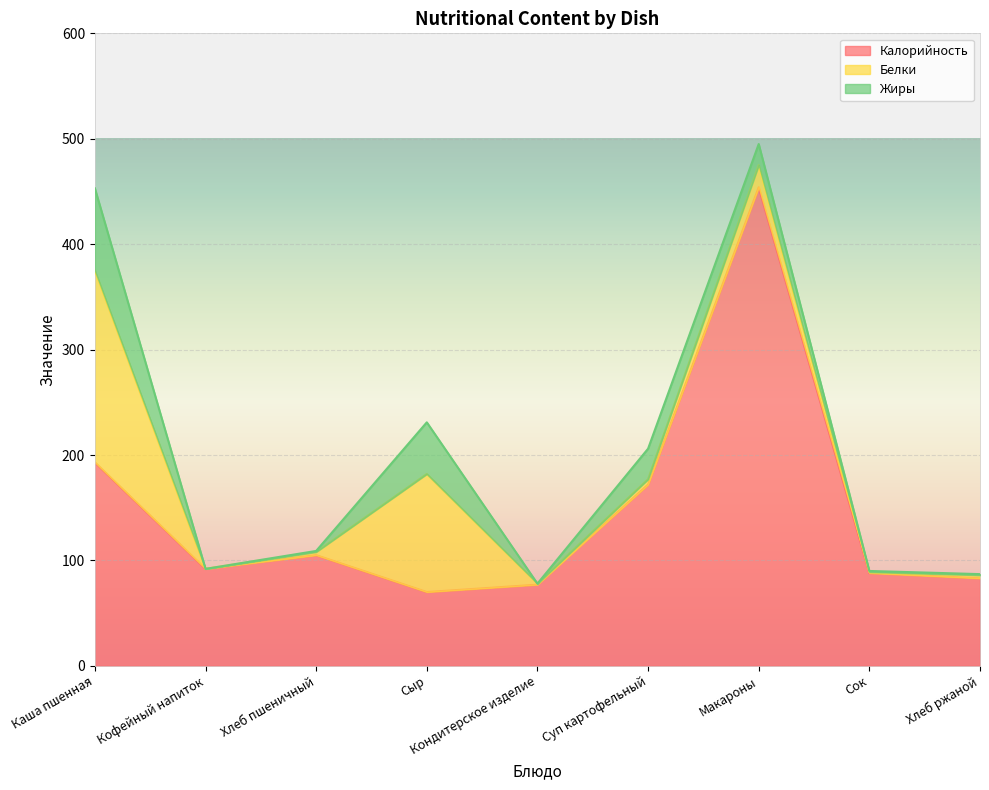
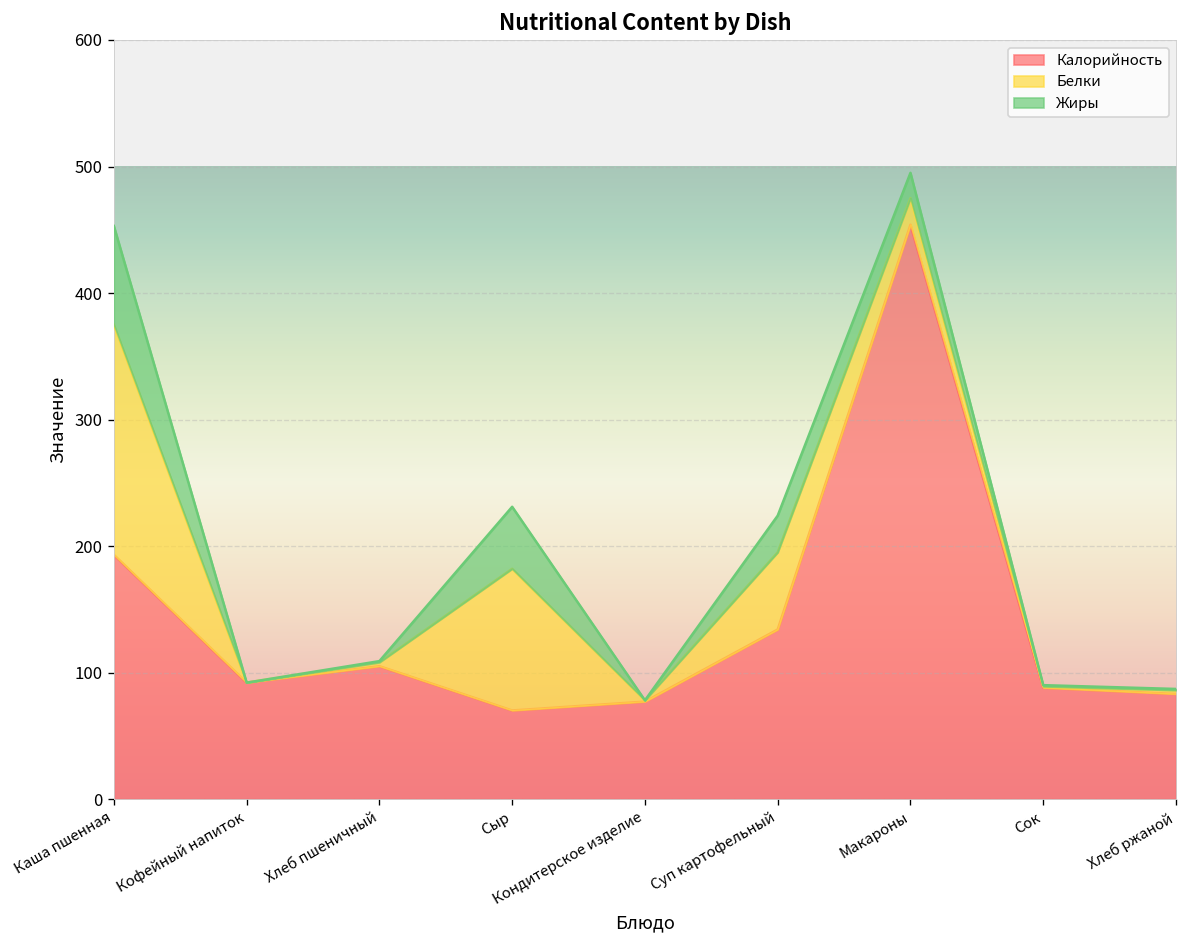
Калорийность, Суп картофельный: 172 -> 134
Белки, Суп картофельный: 5 -> 61
